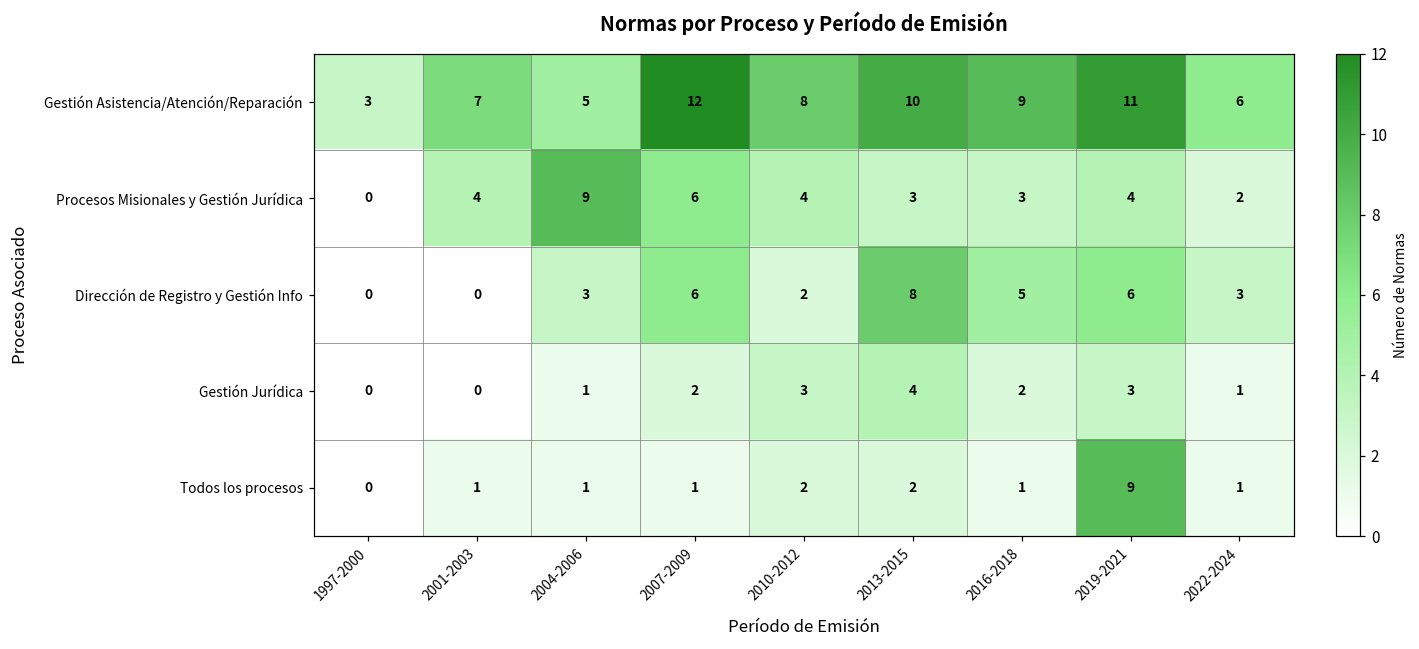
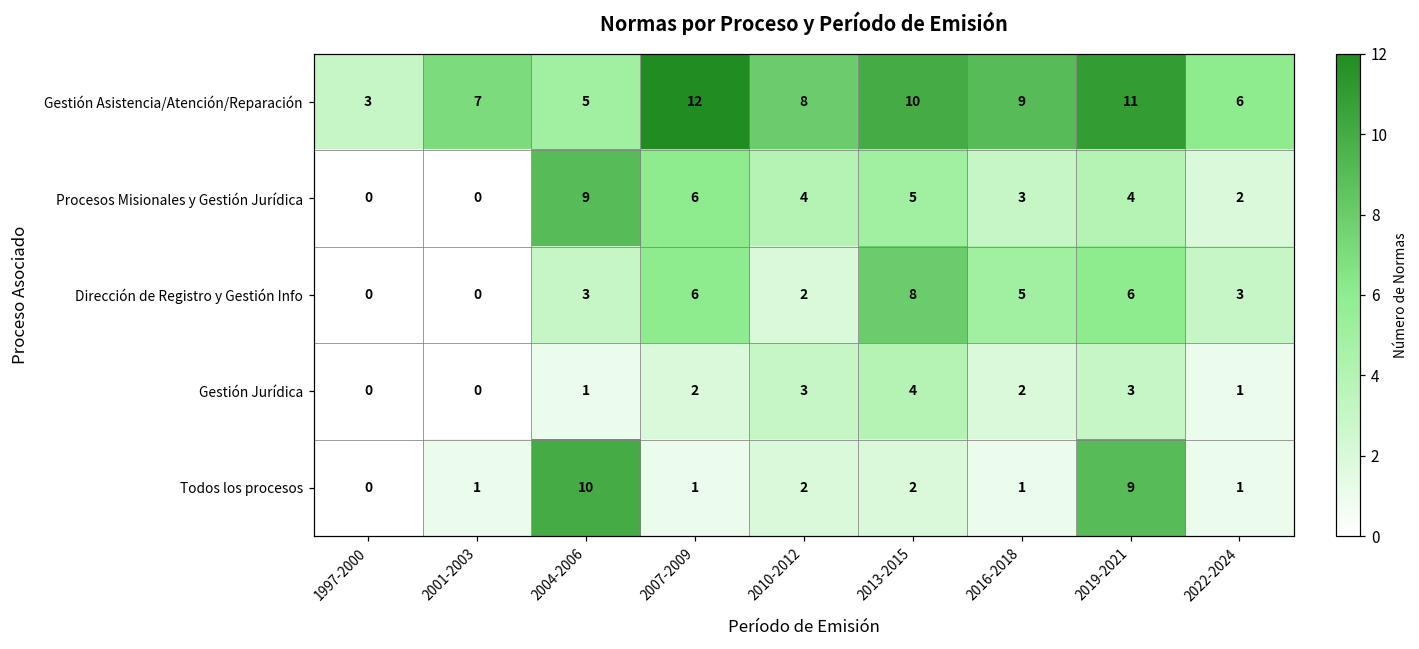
Procesos Misionales y Gestión Jurídica, 2001-2003: 4 -> 0
Procesos Misionales y Gestión Jurídica, 2013-2015: 3 -> 5
Todos los procesos, 2004-2006: 1 -> 10
